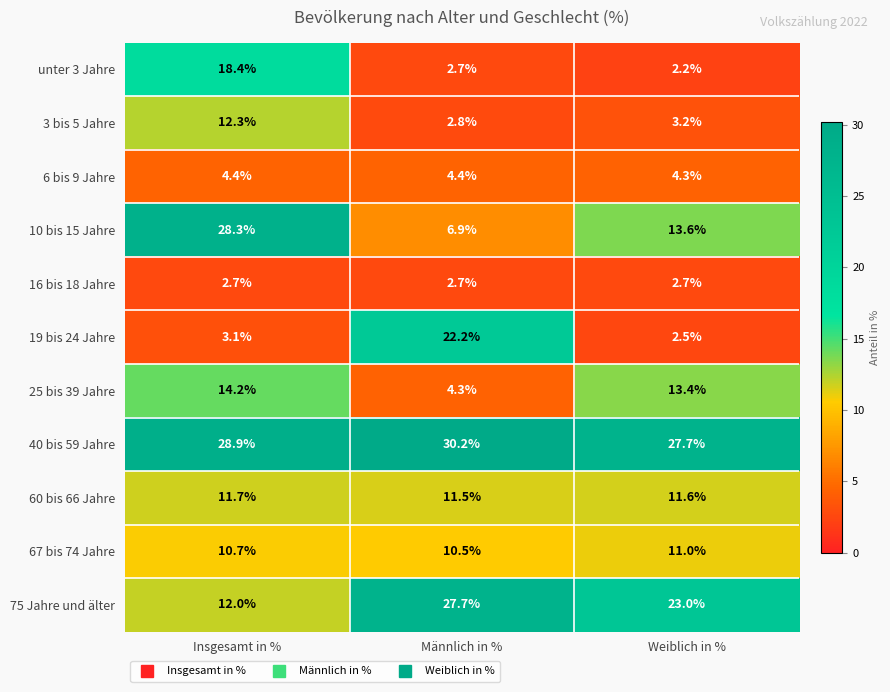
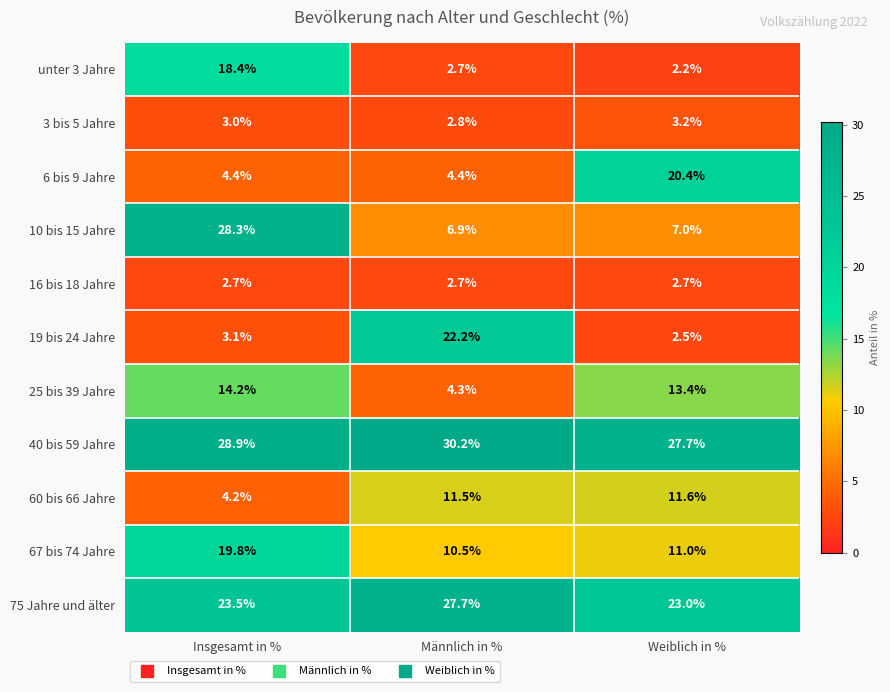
3 bis 5 Jahre, Insgesamt in %: 12.3% -> 3.0%
6 bis 9 Jahre, Weiblich in %: 4.3% -> 20.4%
10 bis 15 Jahre, Weiblich in %: 13.6% -> 7.0%
60 bis 66 Jahre, Insgesamt in %: 11.7% -> 4.2%
67 bis 74 Jahre, Insgesamt in %: 10.7% -> 19.8%
75 Jahre und älter, Insgesamt in %: 12.0% -> 23.5%
